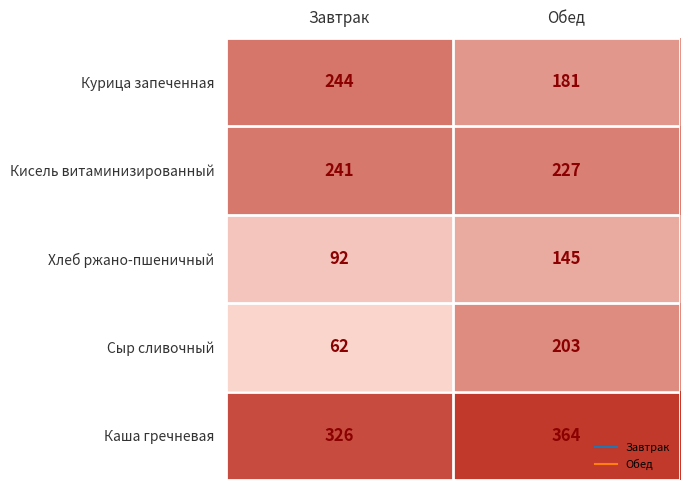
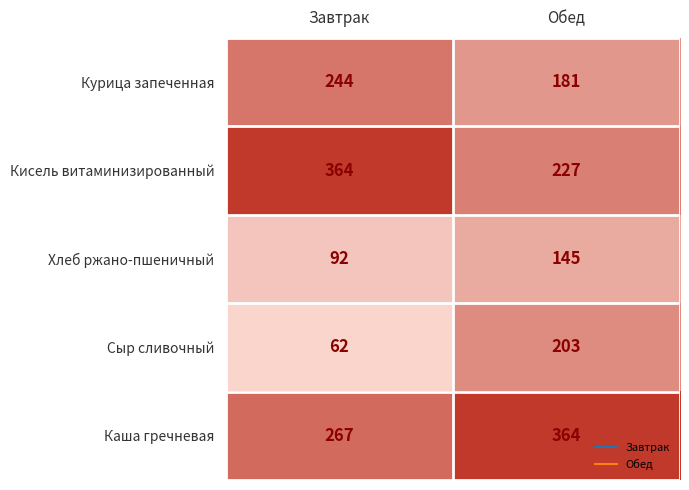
Кисель витаминизированный, Завтрак: 241 -> 364
Каша гречневая, Завтрак: 326 -> 267
